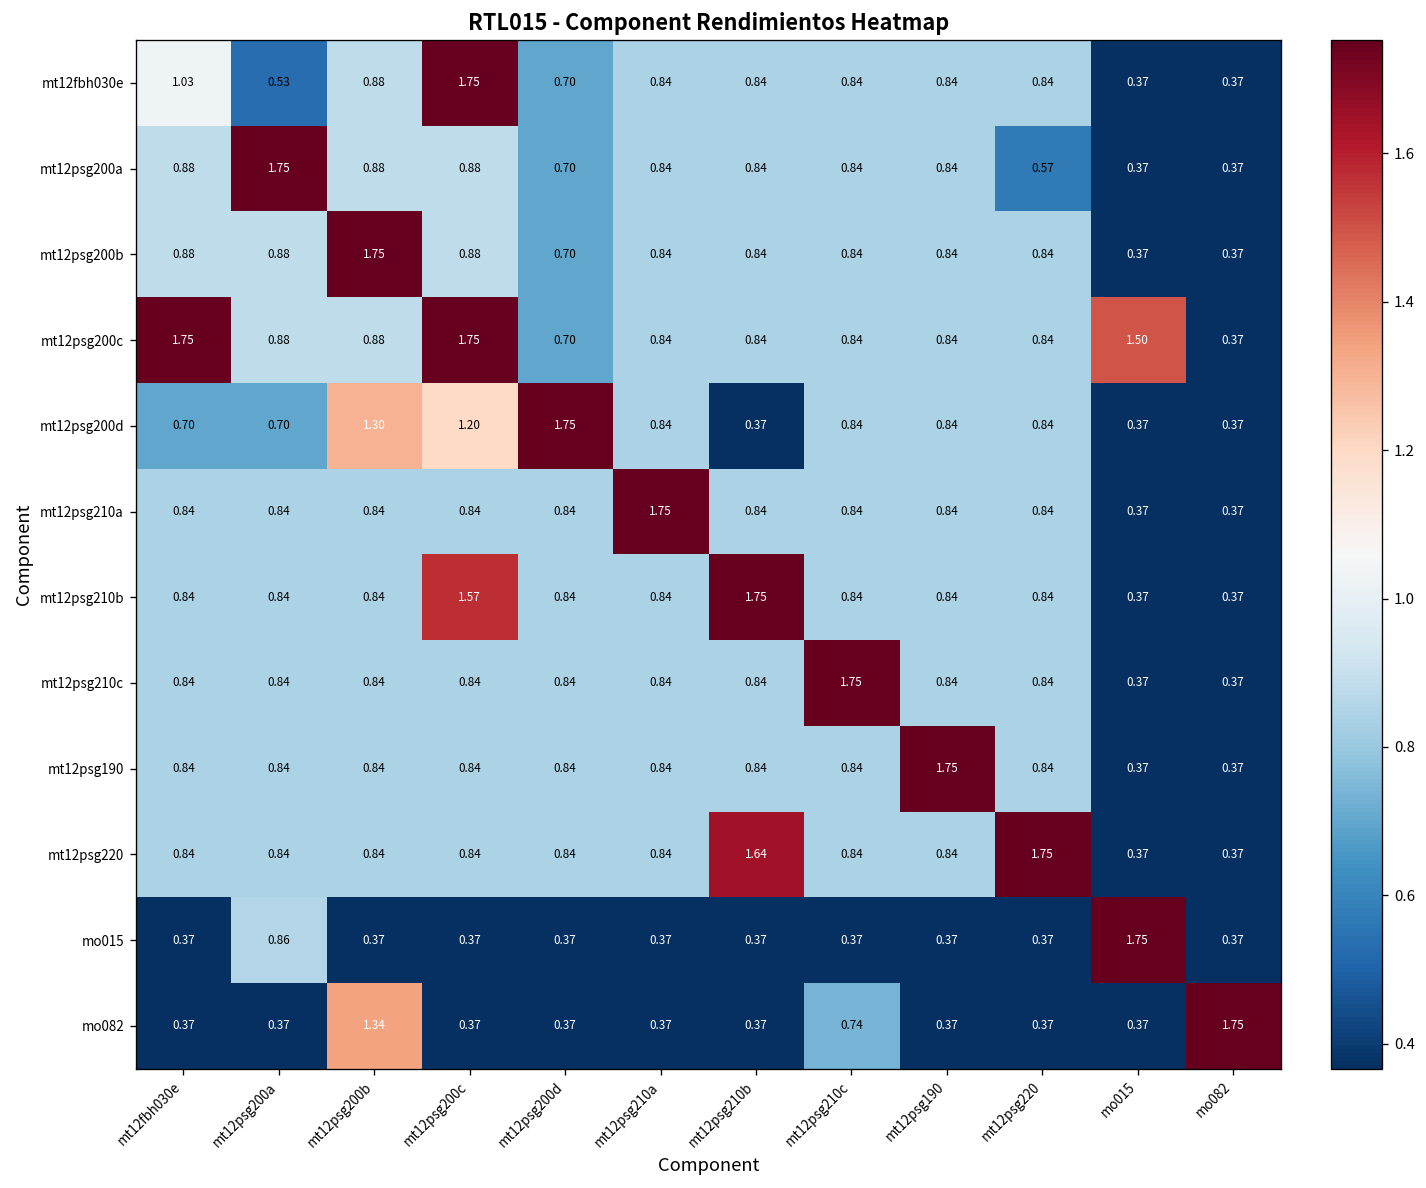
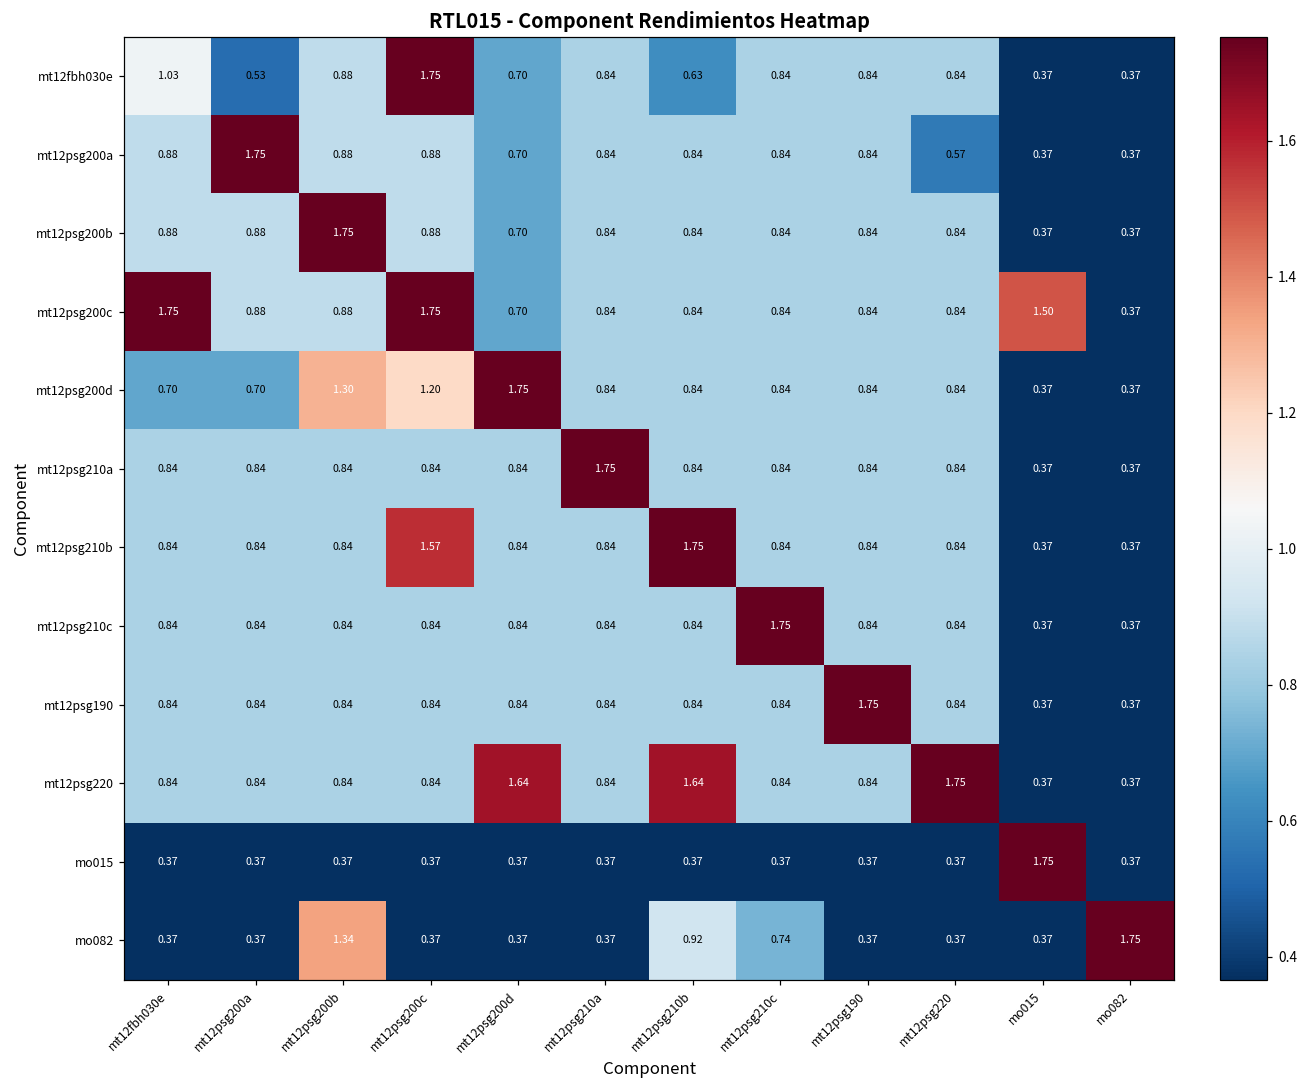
mt12fbh030e, mt12psg210b: 0.84 -> 0.63
mt12psg200d, mt12psg210b: 0.37 -> 0.84
mt12psg220, mt12psg200d: 0.84 -> 1.64
mo015, mt12psg200a: 0.86 -> 0.37
mo082, mt12psg210b: 0.37 -> 0.92
